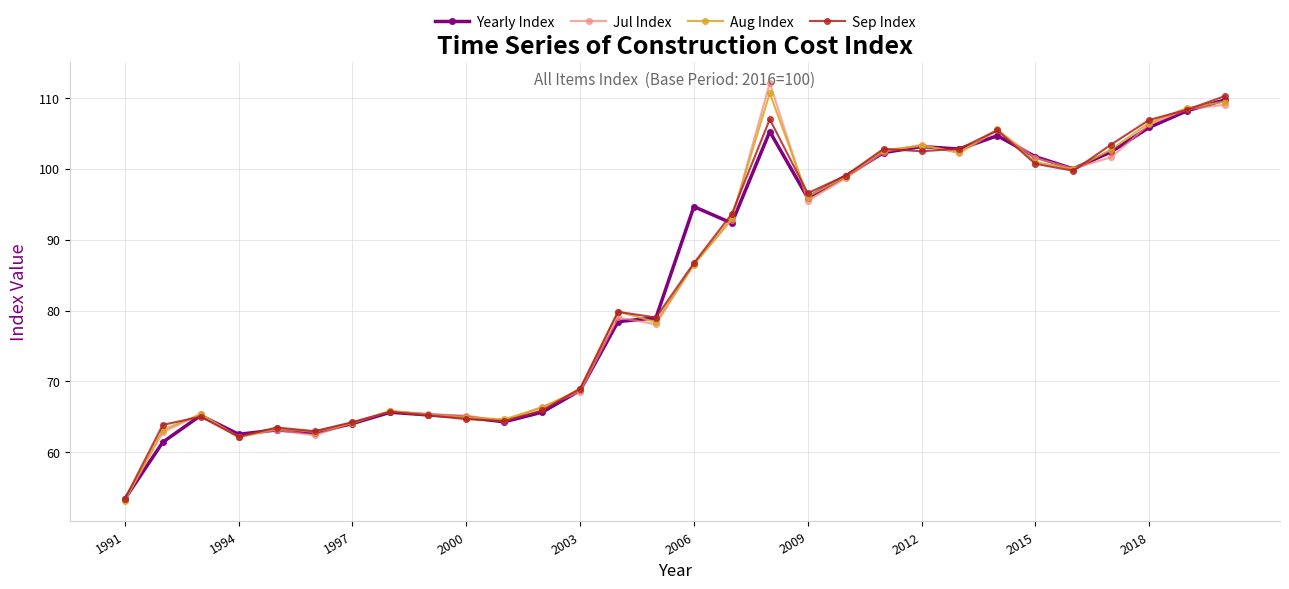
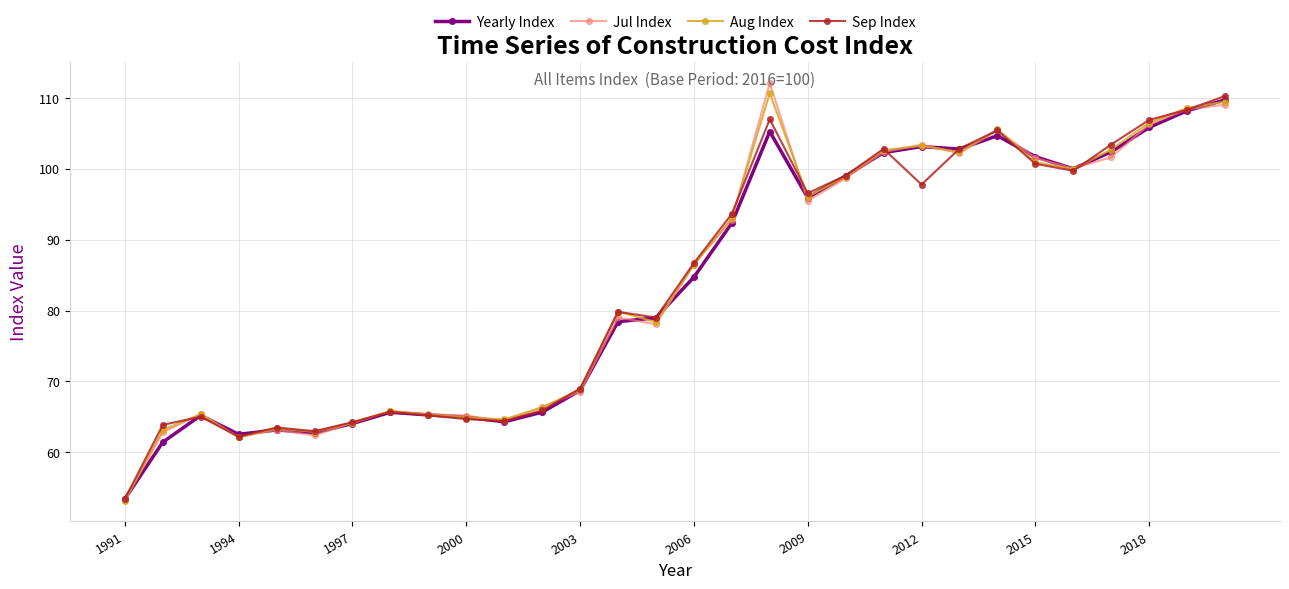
Yearly Index, 2006: 95 -> 85
Sep Index, 2012: 102 -> 98
